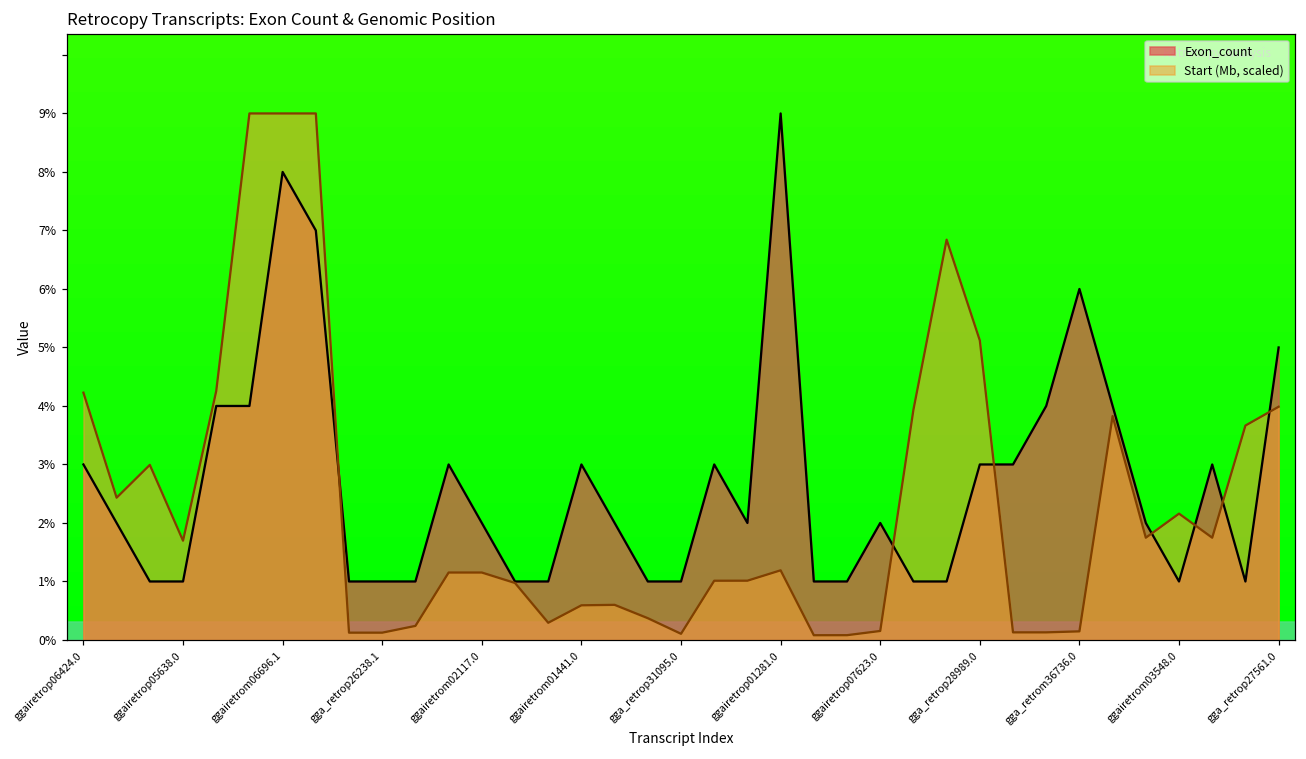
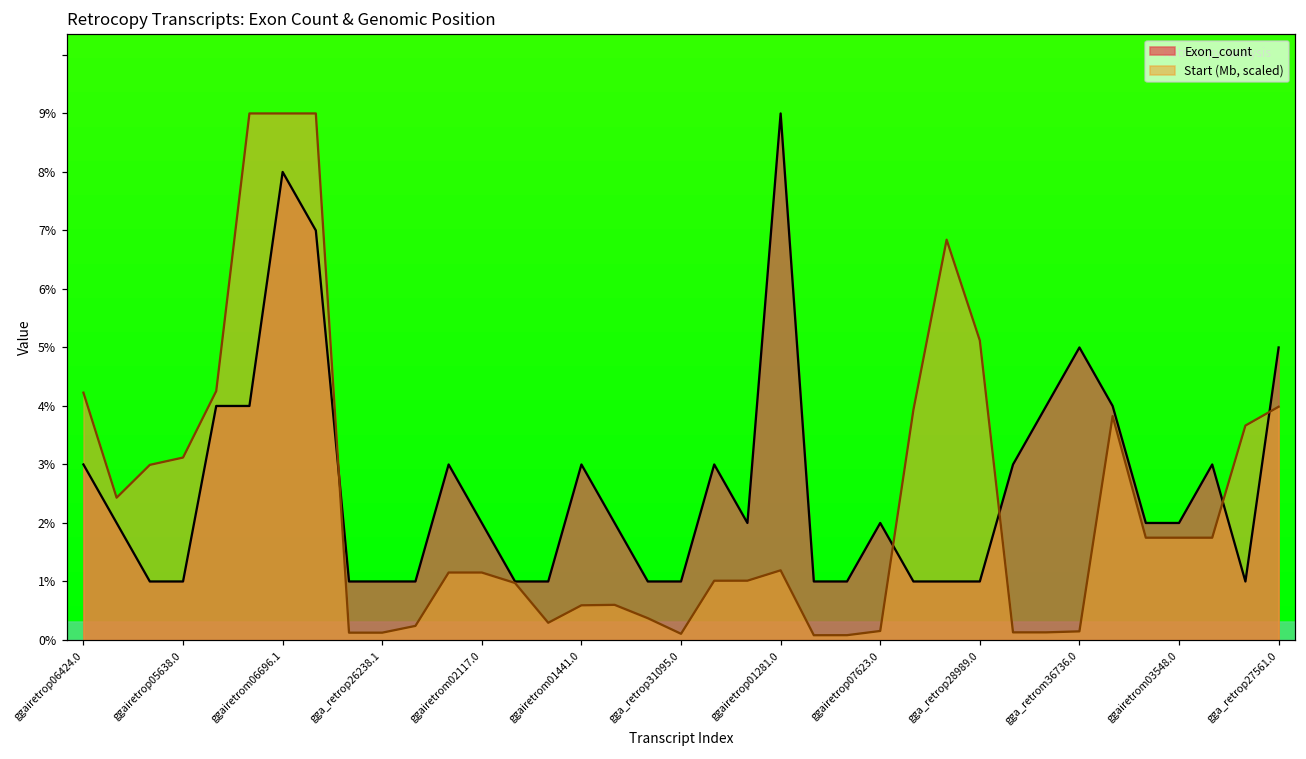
Start (Mb, scaled), ggairetrop05638.0: 1.7% -> 3.1%
Exon_count, gga_retrop28989.0: 3% -> 1%
Exon_count, gga_retrom36736.0: 6% -> 5%
Exon_count, ggairetrom03548.0: 1% -> 2%
Start (Mb, scaled), ggairetrom03548.0: 2.2% -> 1.7%
